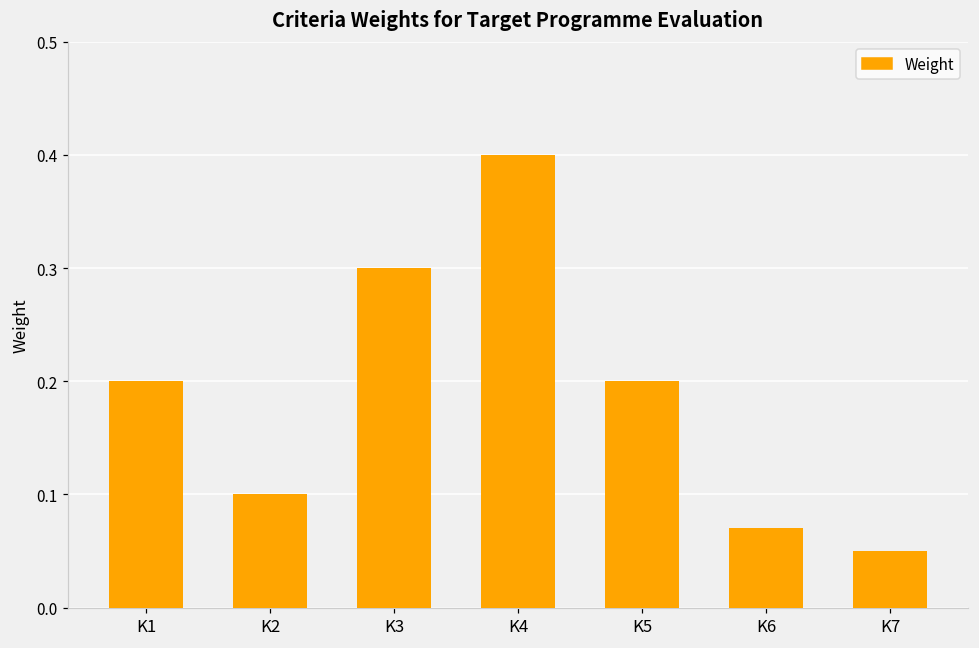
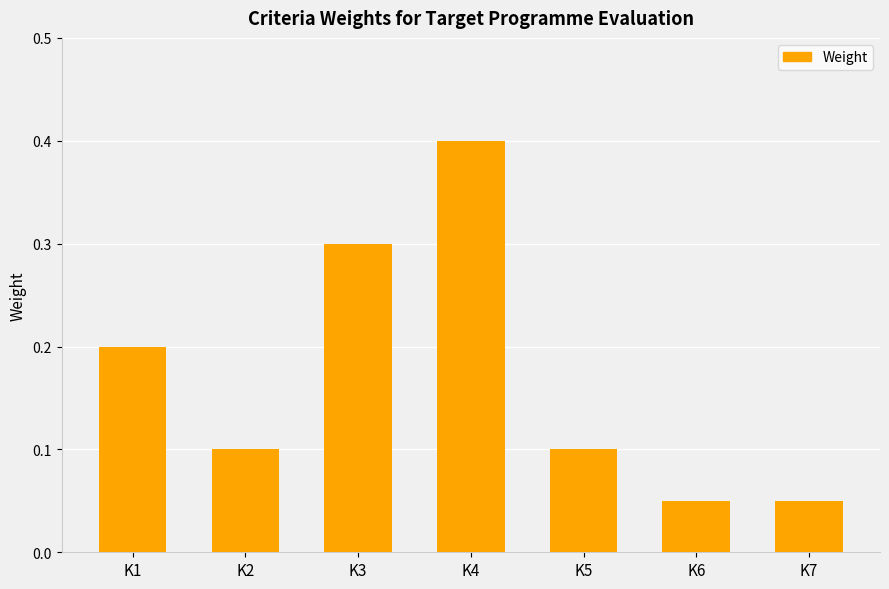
K5: 0.2 -> 0.1
K6: 0.07 -> 0.05
